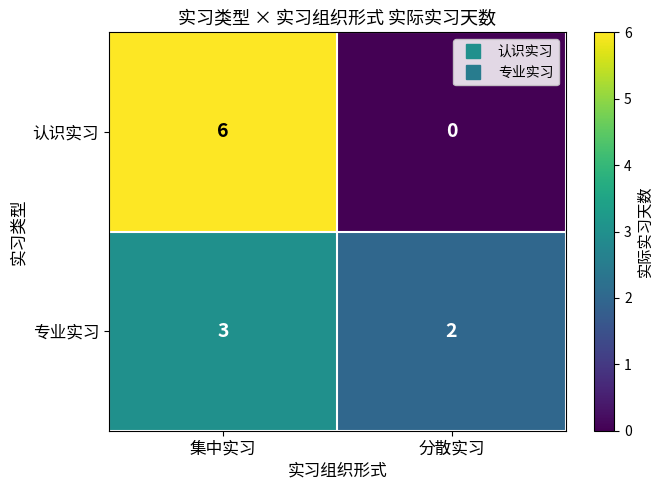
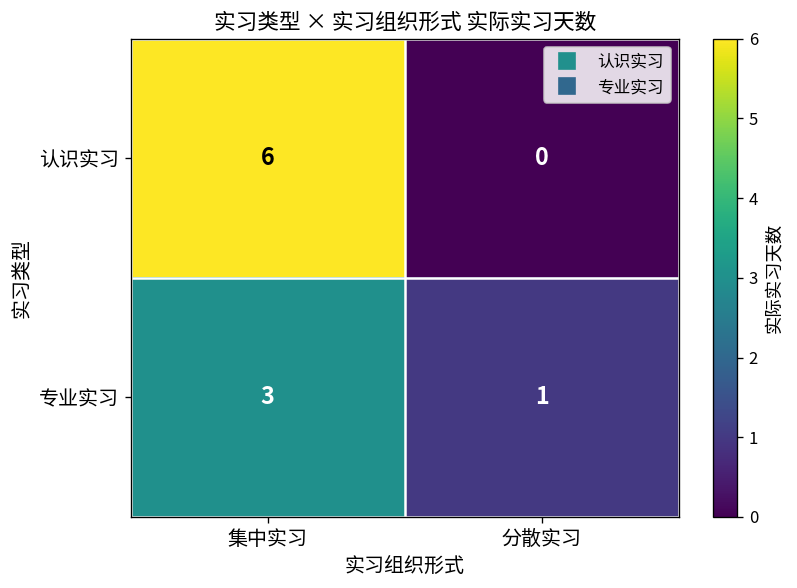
专业实习, 分散实习: 2 -> 1
